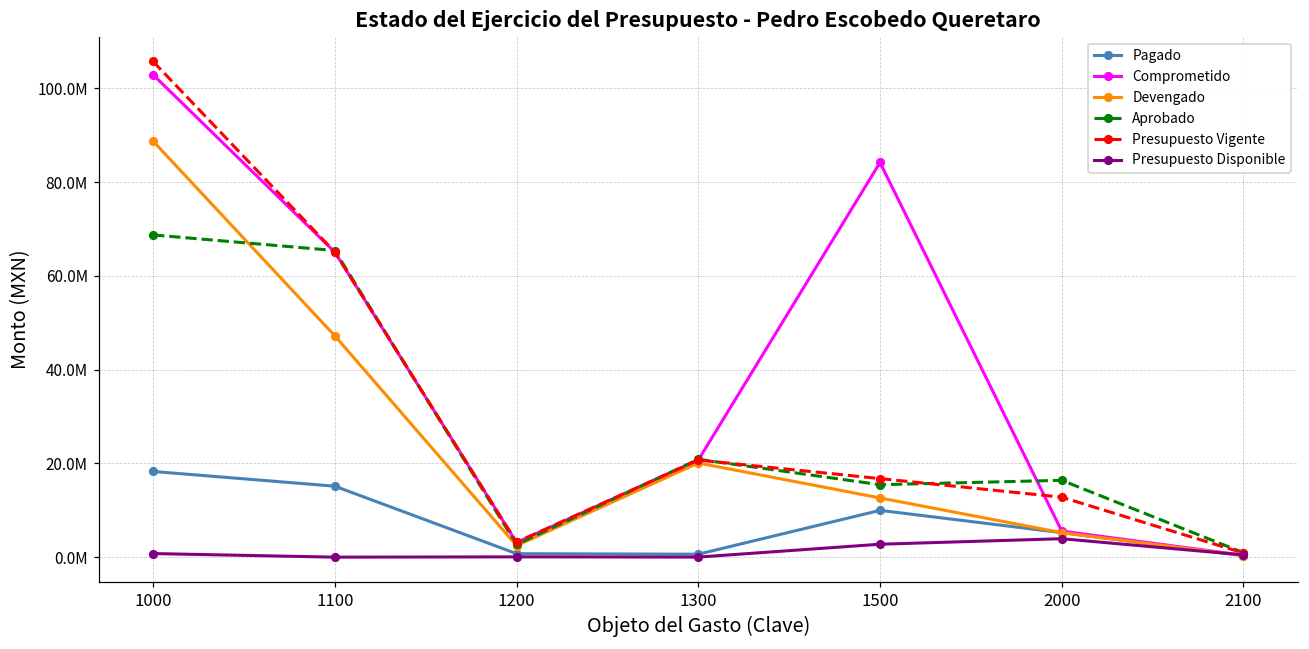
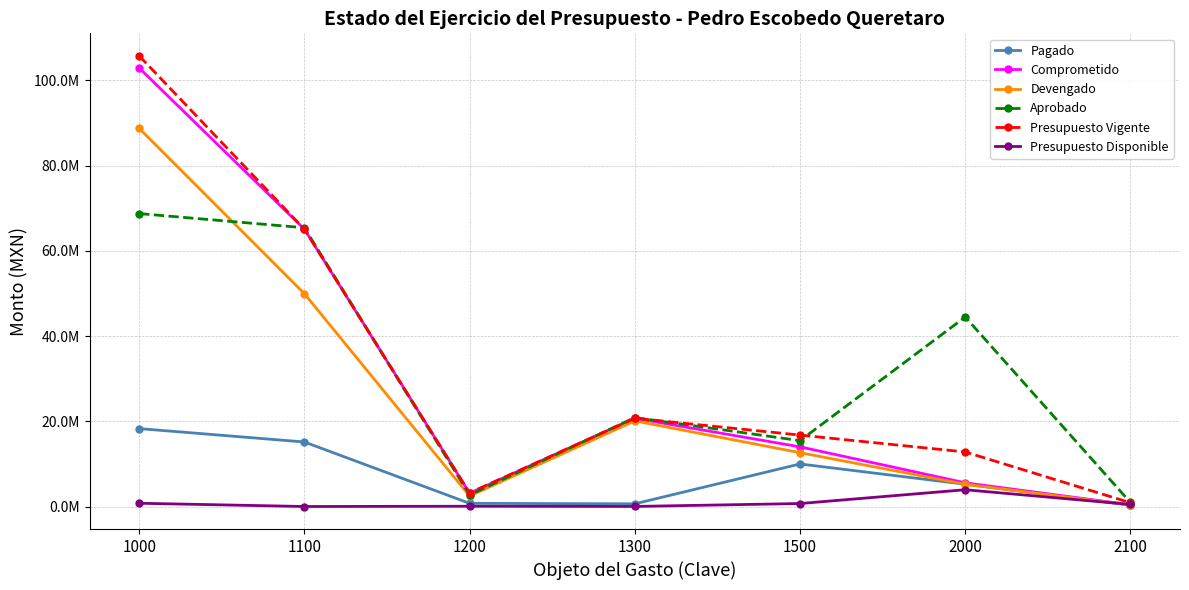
Devengado, 1100: 47000000 -> 50000000
Comprometido, 1500: 84000000 -> 14000000
Presupuesto Disponible, 1500: 3000000 -> 1000000
Aprobado, 2000: 16000000 -> 44000000
